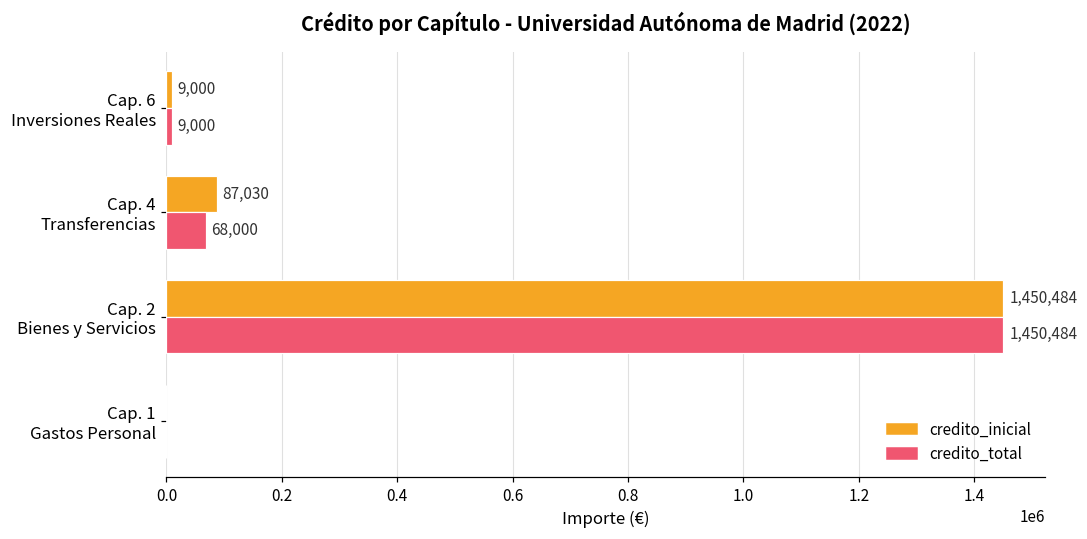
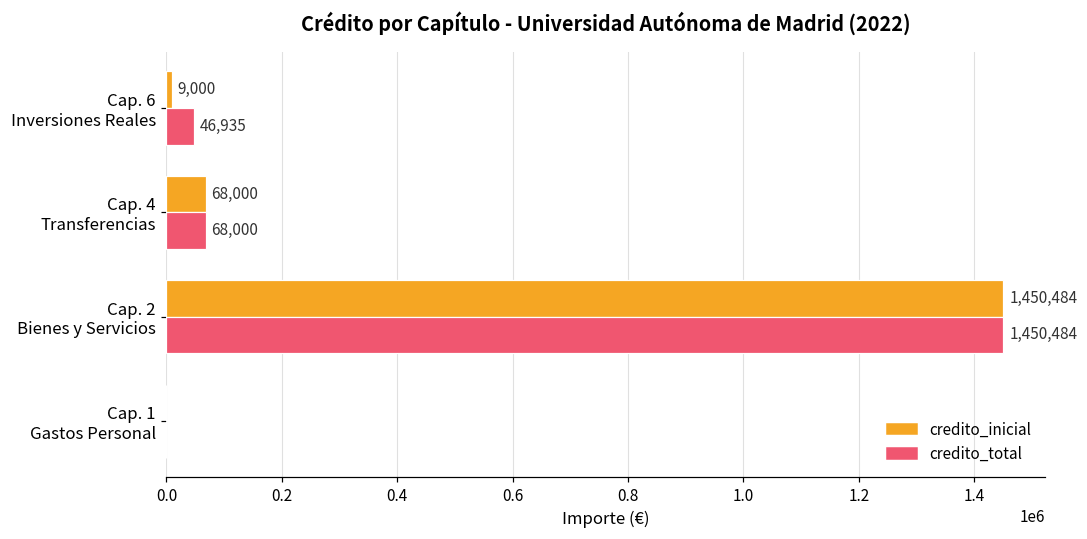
credito_total, Cap. 6 Inversiones Reales: 9,000 -> 46,935
credito_inicial, Cap. 4 Transferencias: 87,030 -> 68,000
